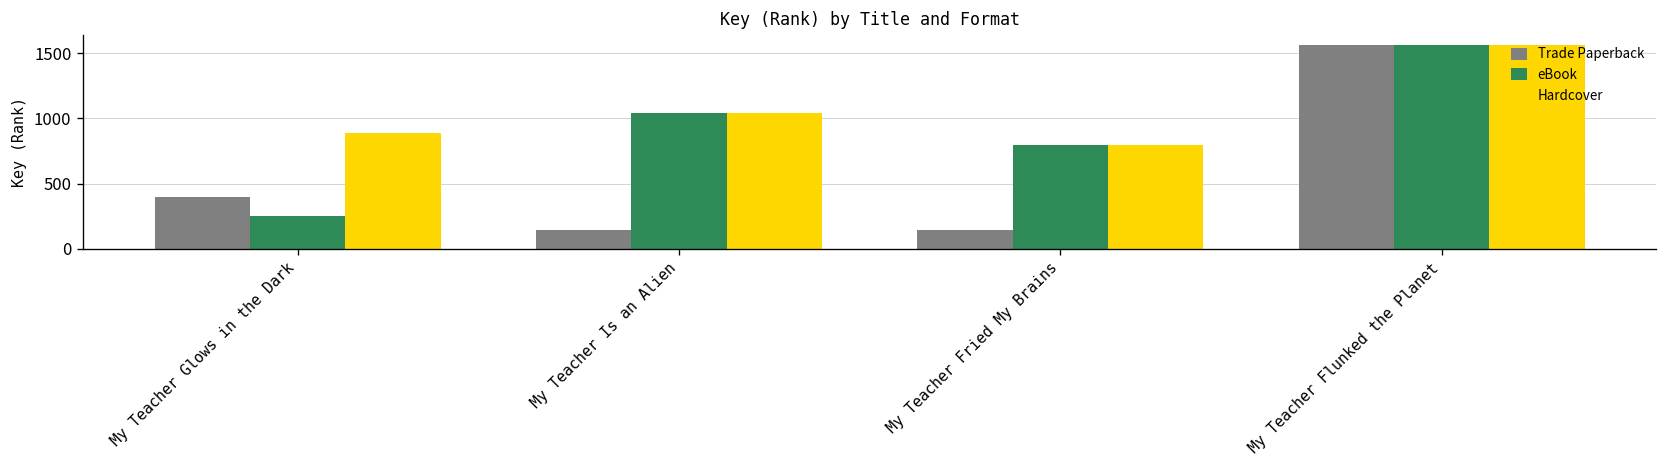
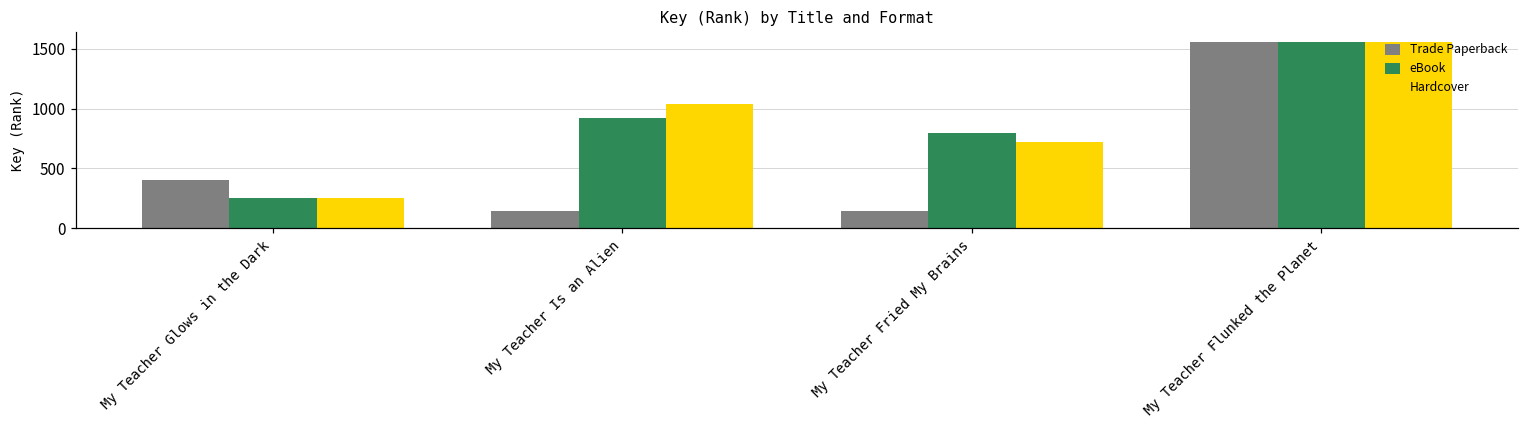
Hardcover, My Teacher Glows in the Dark: 890 -> 250
eBook, My Teacher Is an Alien: 1040 -> 920
Hardcover, My Teacher Fried My Brains: 800 -> 720
